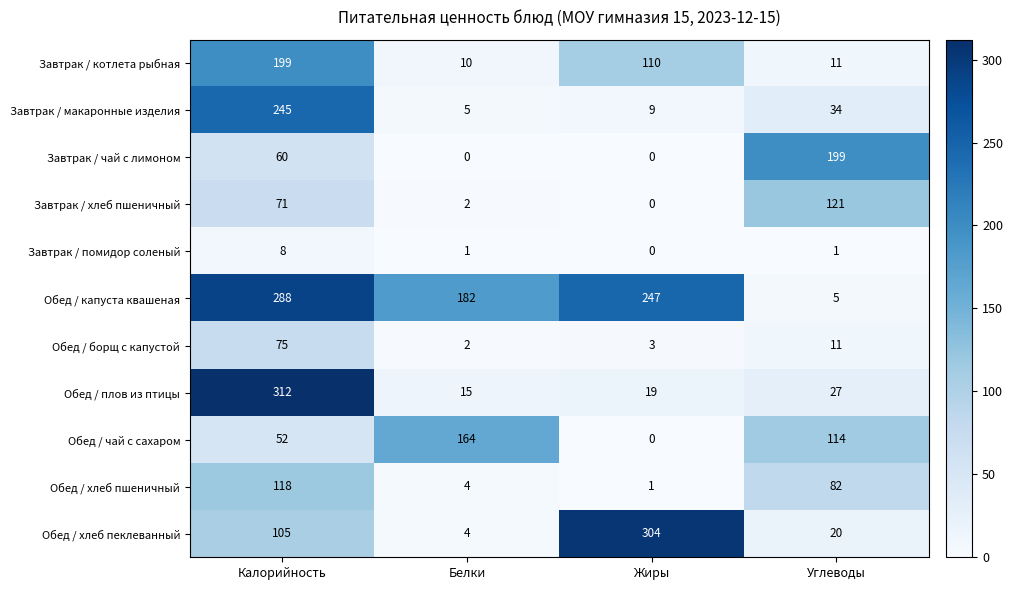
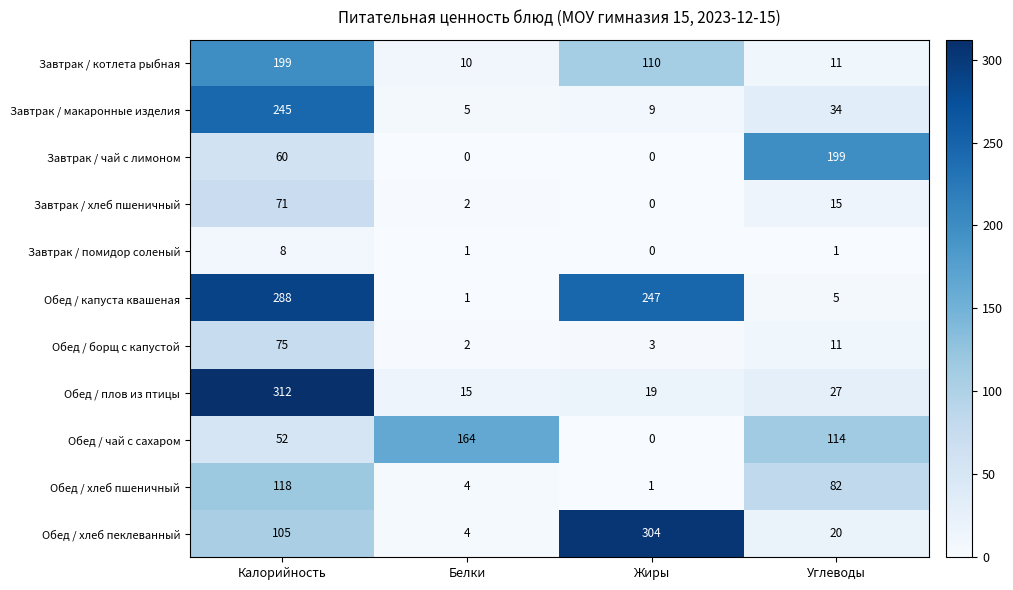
Завтрак / хлеб пшеничный, Углеводы: 121 -> 15
Обед / капуста квашеная, Белки: 182 -> 1
